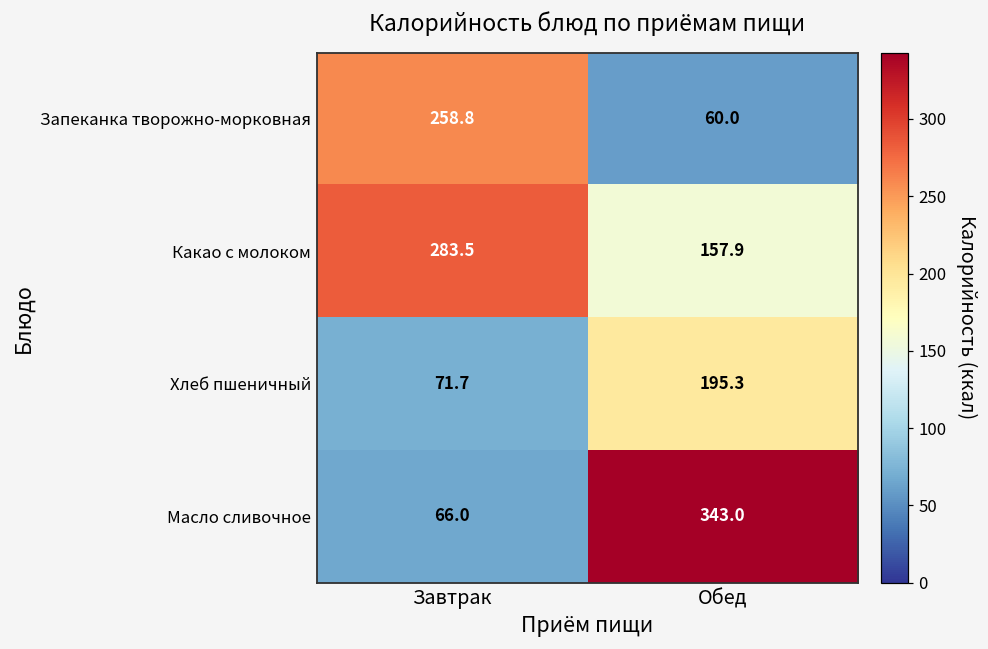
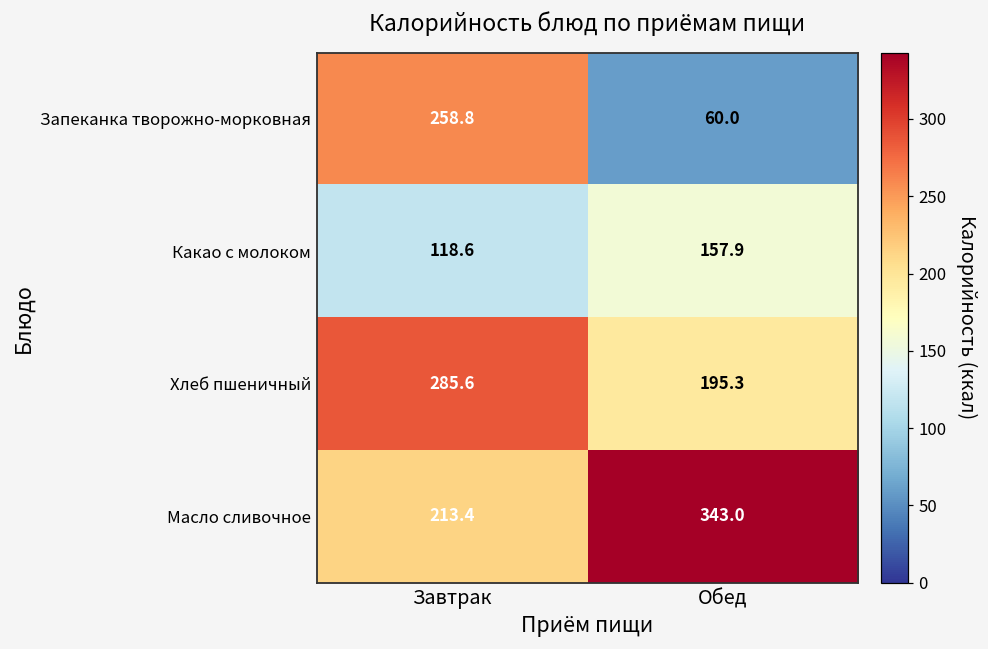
Какао с молоком, Завтрак: 283.5 -> 118.6
Хлеб пшеничный, Завтрак: 71.7 -> 285.6
Масло сливочное, Завтрак: 66.0 -> 213.4
